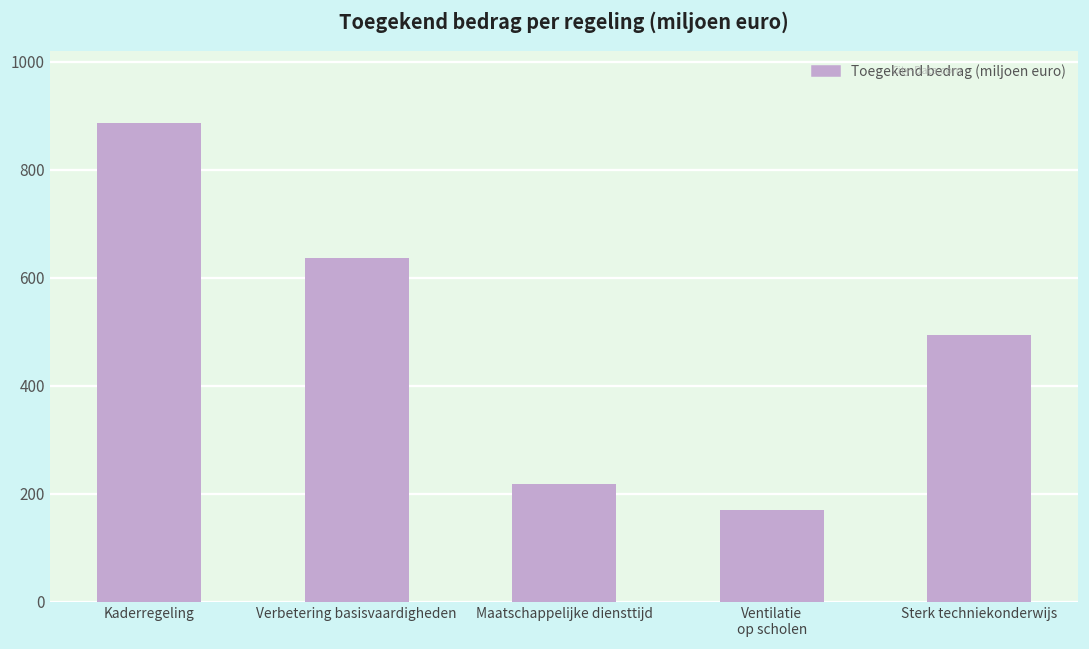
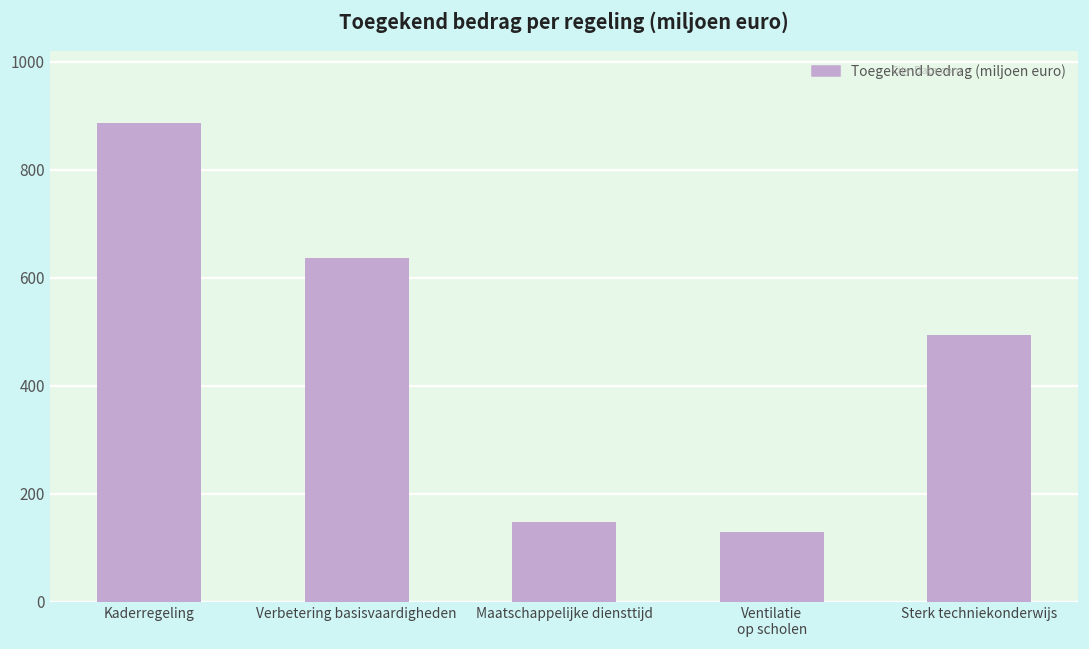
Maatschappelijke diensttijd: 220 -> 150
Ventilatie op scholen: 170 -> 130
